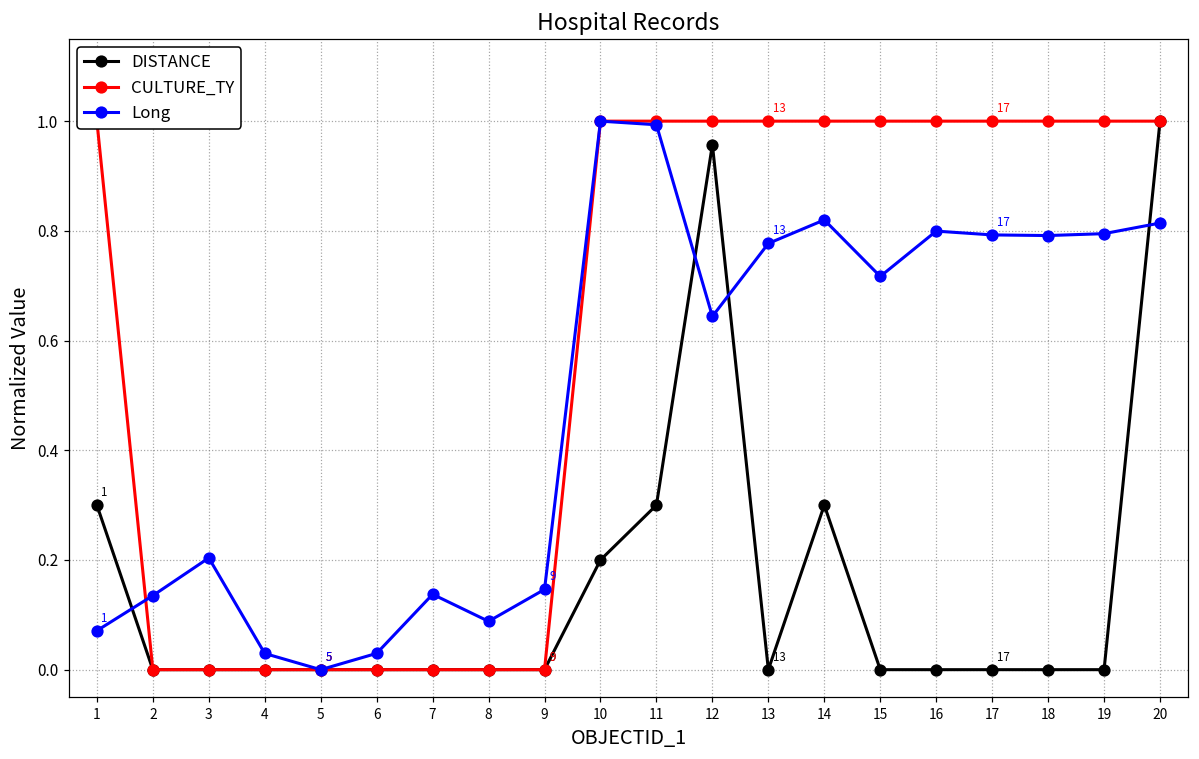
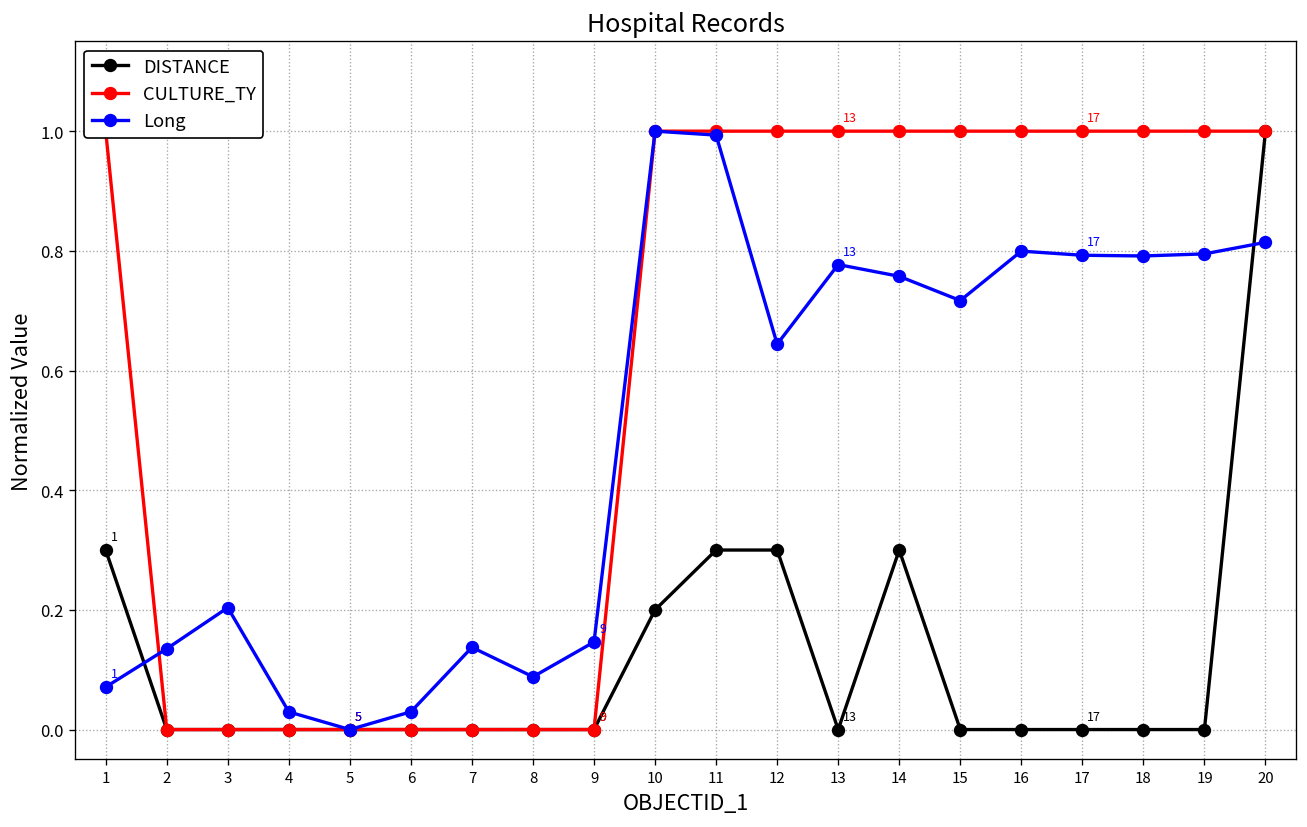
DISTANCE, 12: 0.96 -> 0.30
Long, 14: 0.82 -> 0.76
